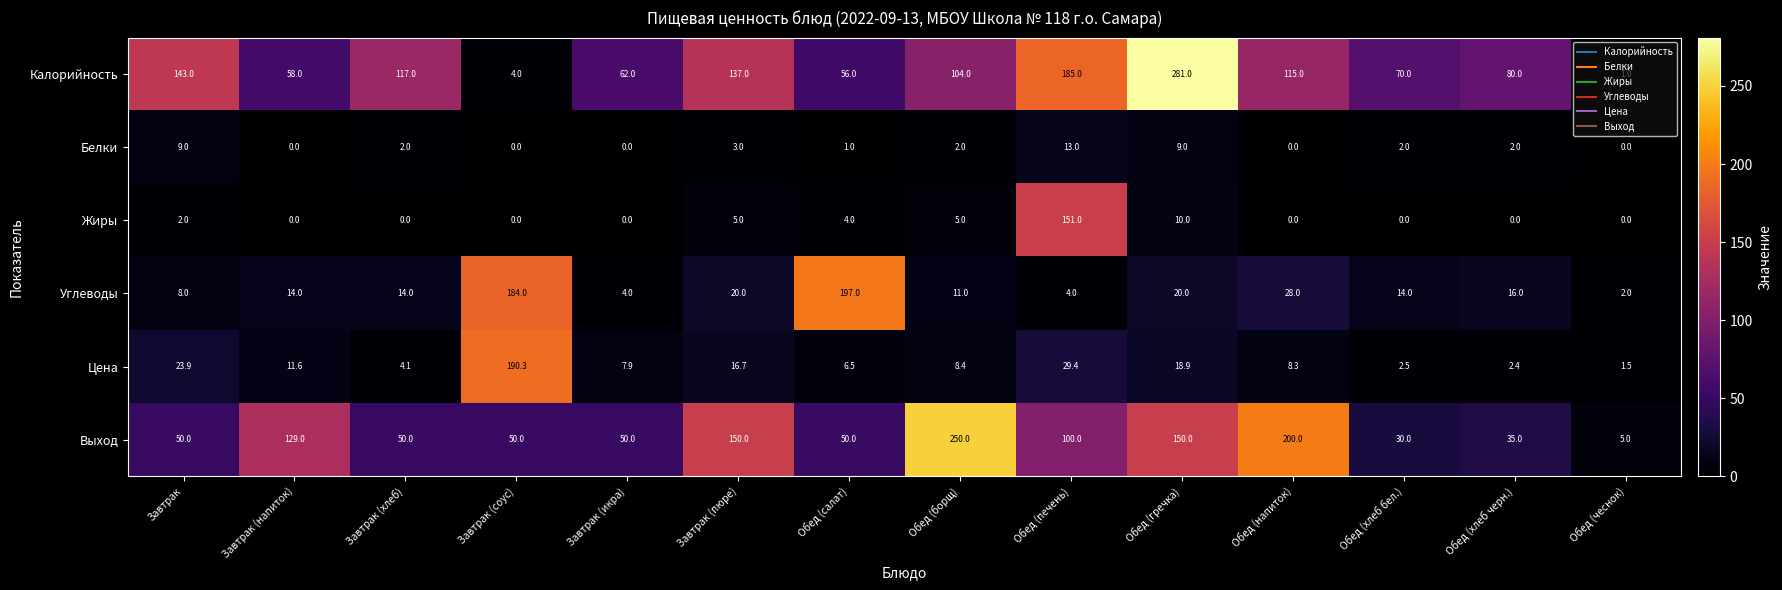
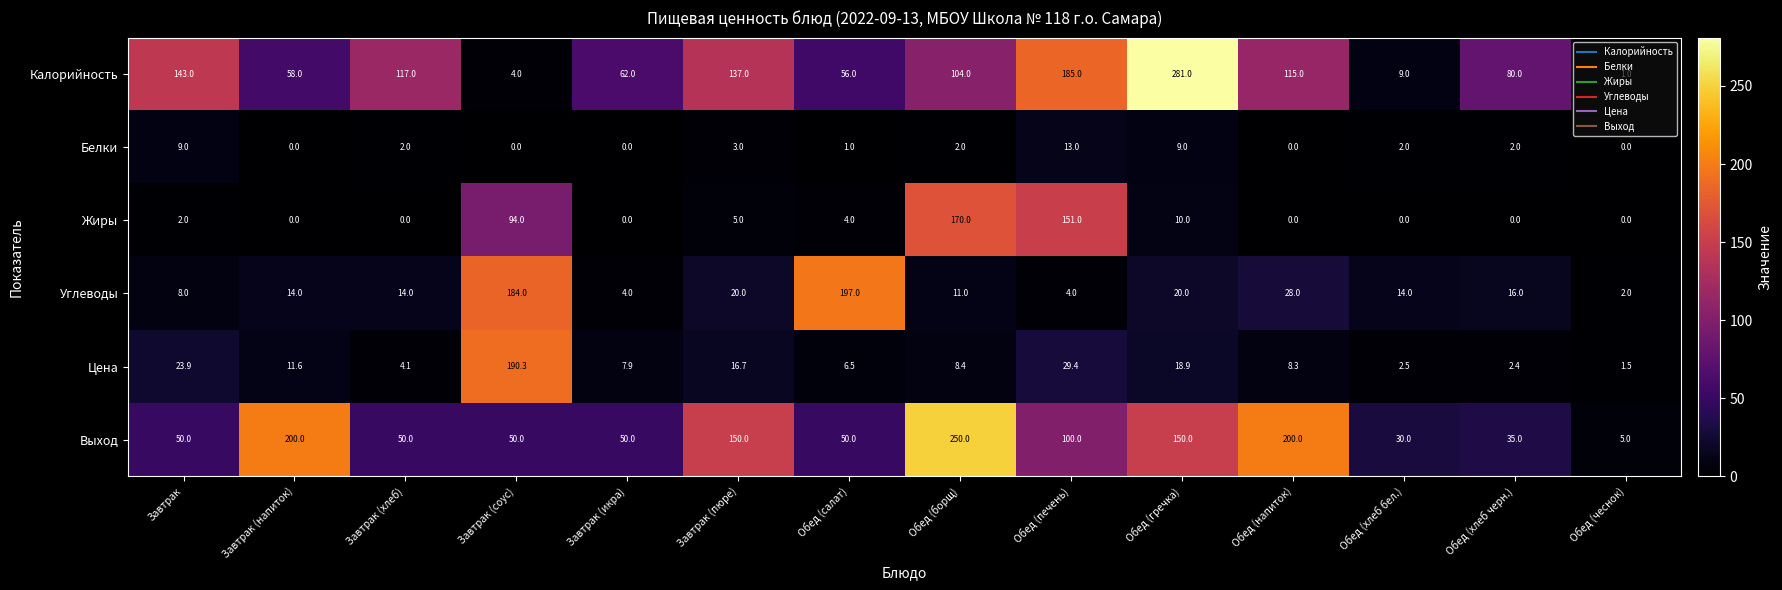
Калорийность, Обед (хлеб бел.): 70.0 -> 9.0
Жиры, Завтрак (соус): 0.0 -> 94.0
Жиры, Обед (борщ): 5.0 -> 170.0
Выход, Завтрак (напиток): 129.0 -> 200.0
